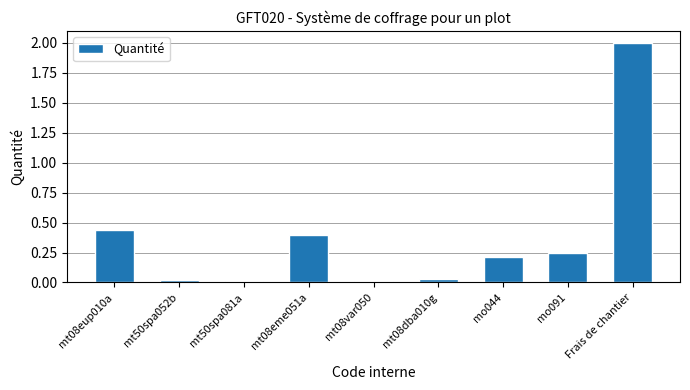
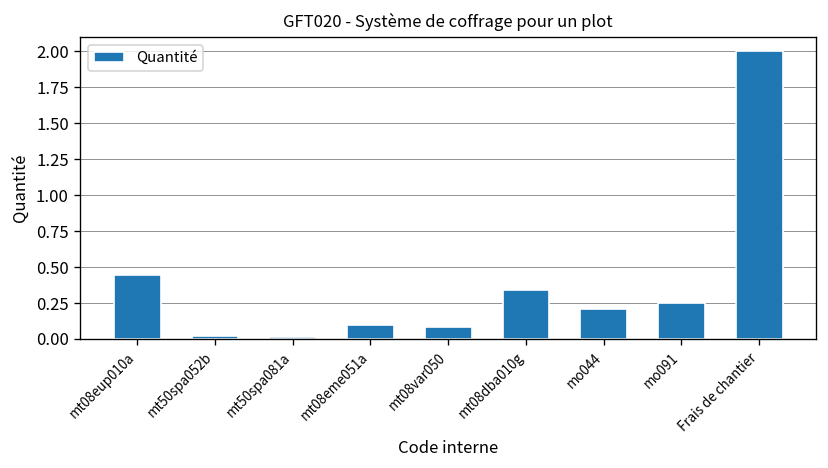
mt08eme051a: 0.4 -> 0.1
mt08var050: 0.01 -> 0.08
mt08dba010g: 0.03 -> 0.34
